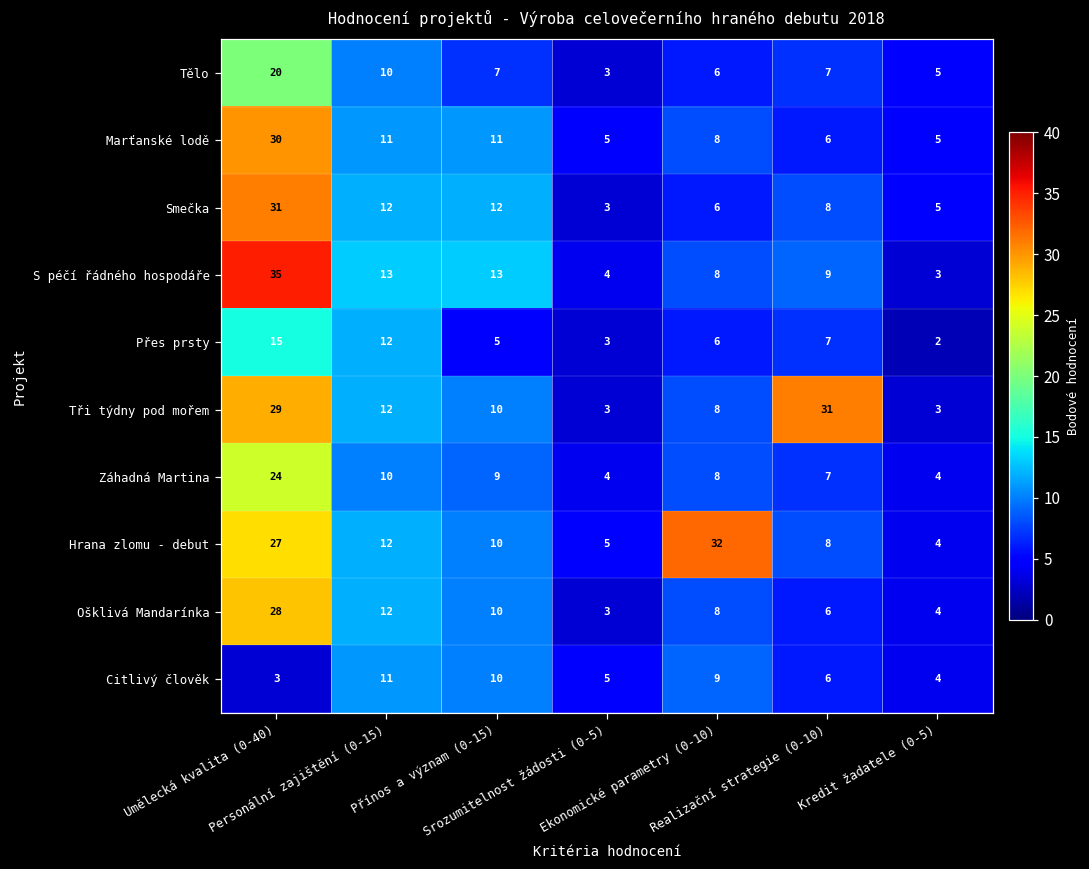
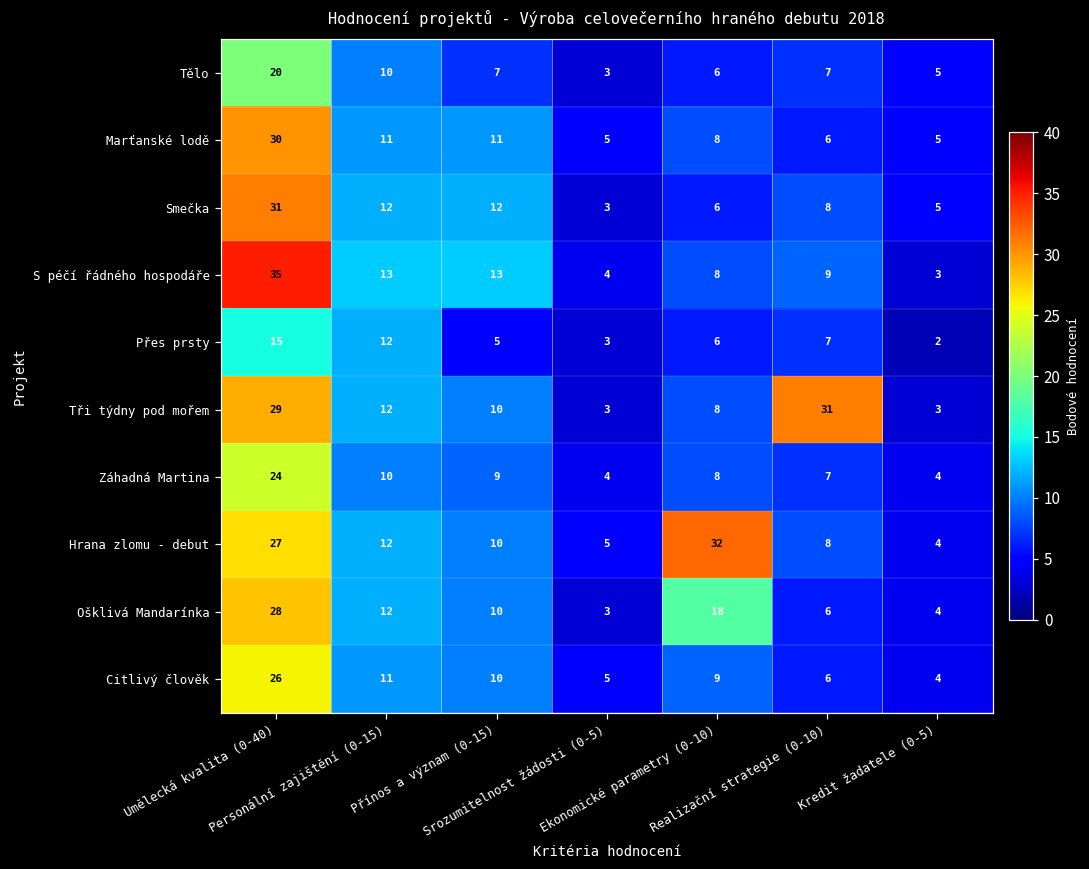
Ošklivá Mandarínka, Ekonomické parametry (0-10): 8 -> 18
Citlivý člověk, Umělecká kvalita (0-40): 3 -> 26
